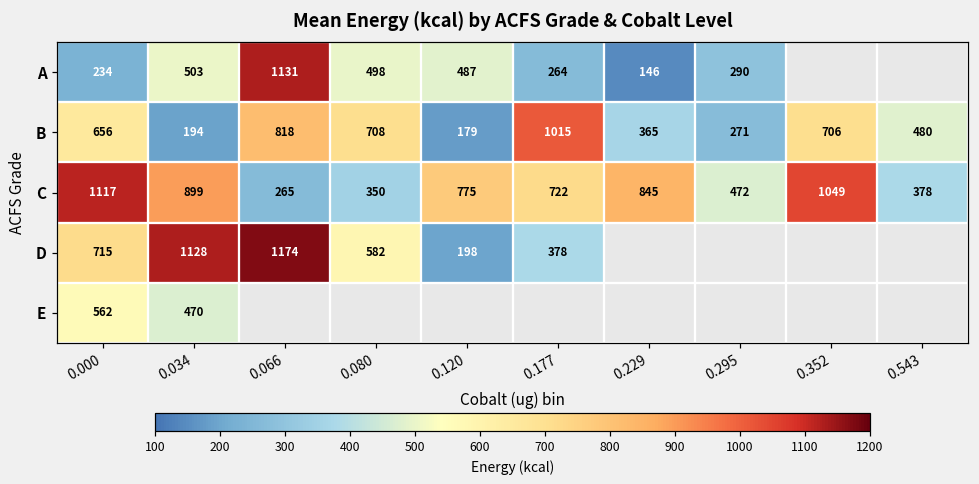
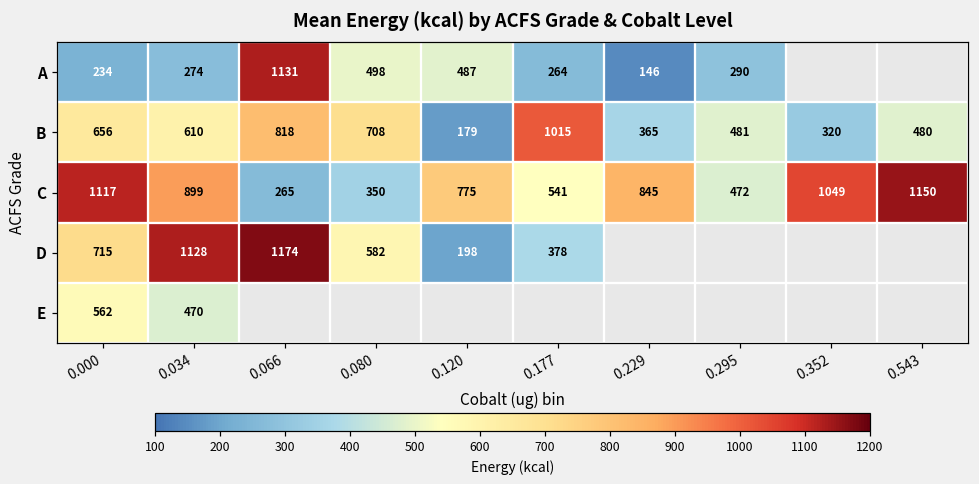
A, 0.034: 503 -> 274
B, 0.034: 194 -> 610
B, 0.295: 271 -> 481
B, 0.352: 706 -> 320
C, 0.177: 722 -> 541
C, 0.543: 378 -> 1150
